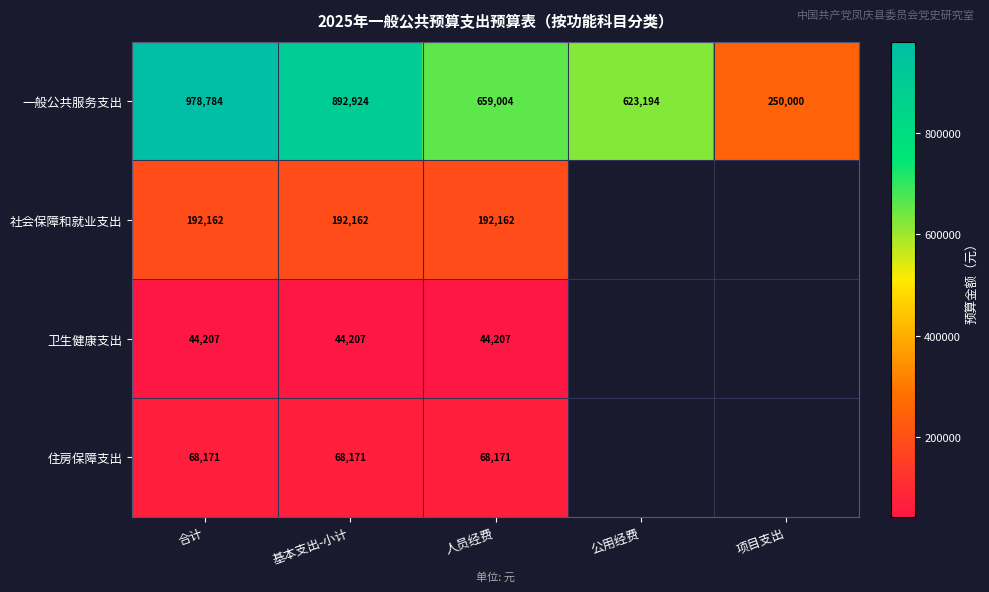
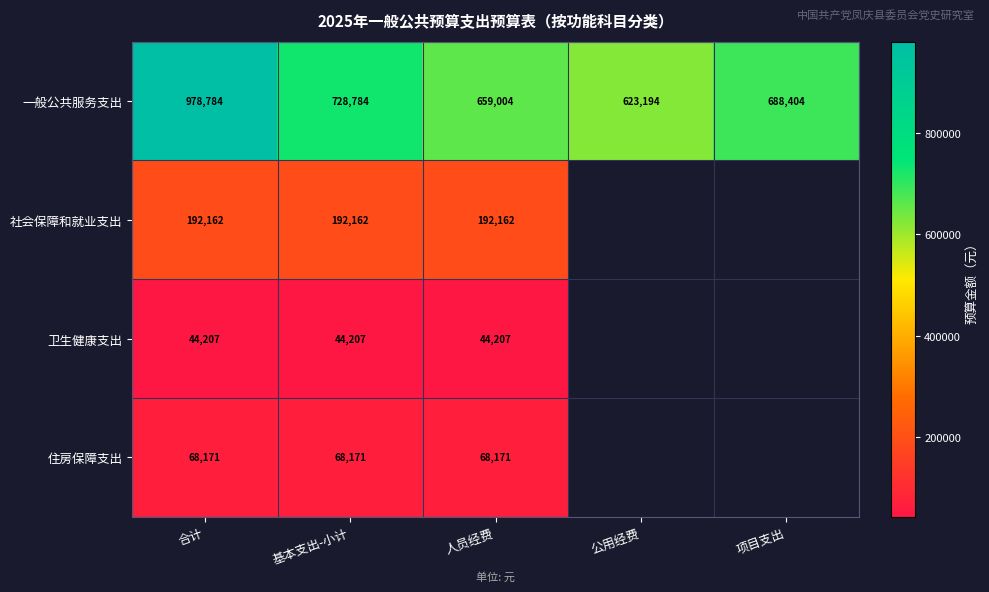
一般公共服务支出, 基本支出-小计: 892,924 -> 728,784
一般公共服务支出, 项目支出: 250,000 -> 688,404
